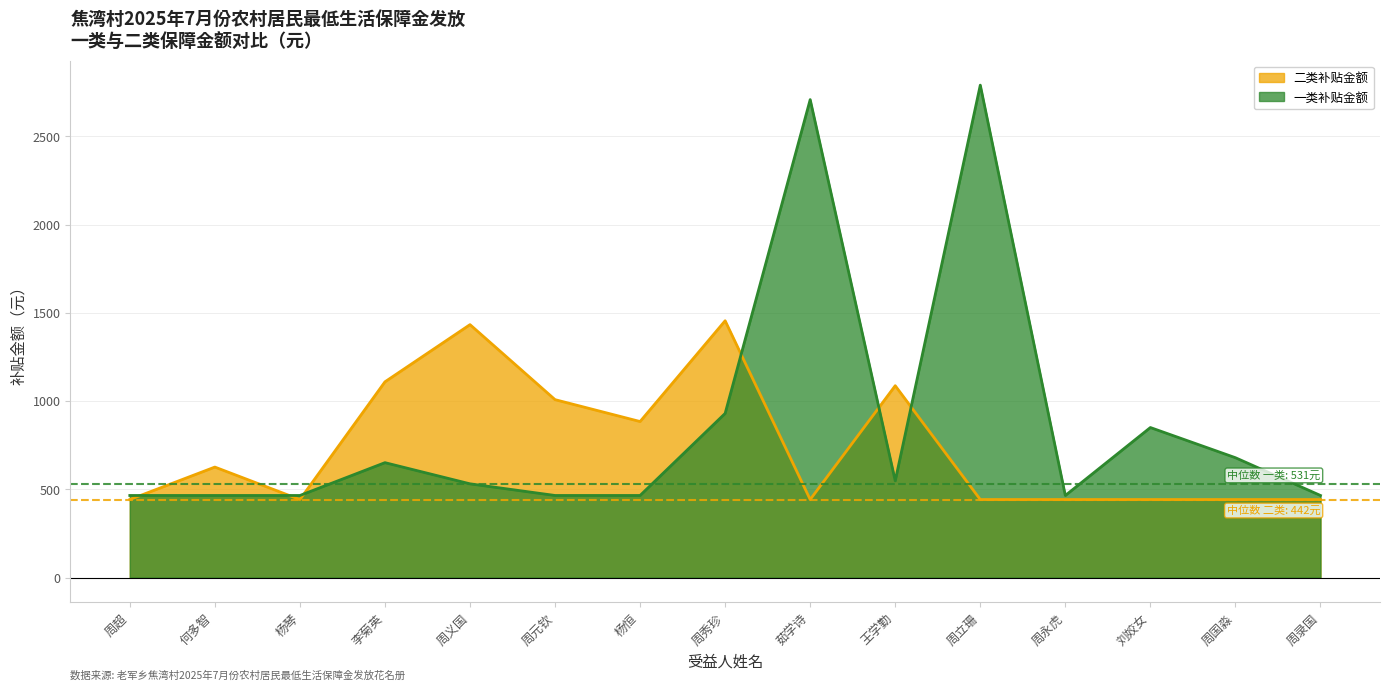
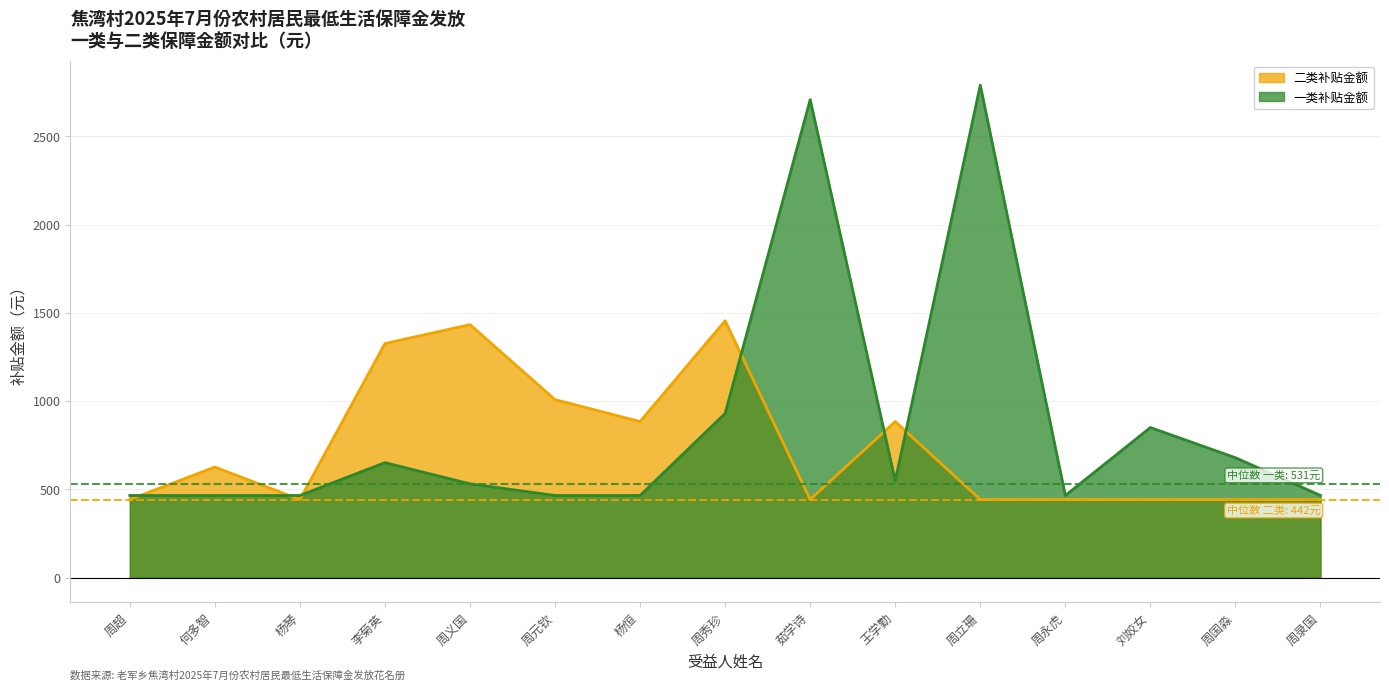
二类补贴金额, 李菊英: 1110 -> 1330
二类补贴金额, 王学勤: 1090 -> 880
